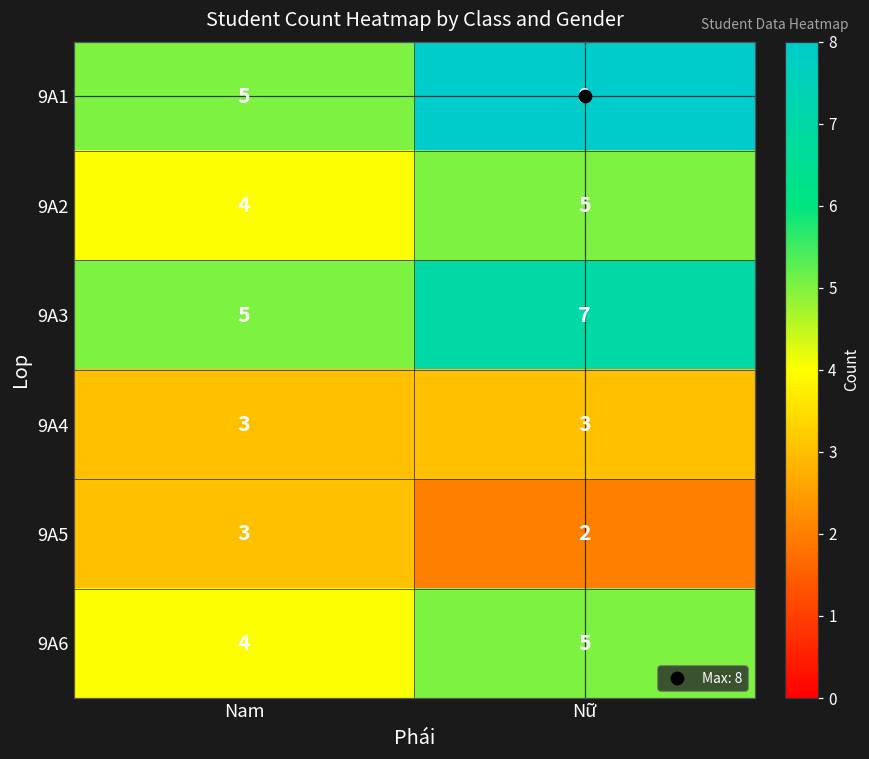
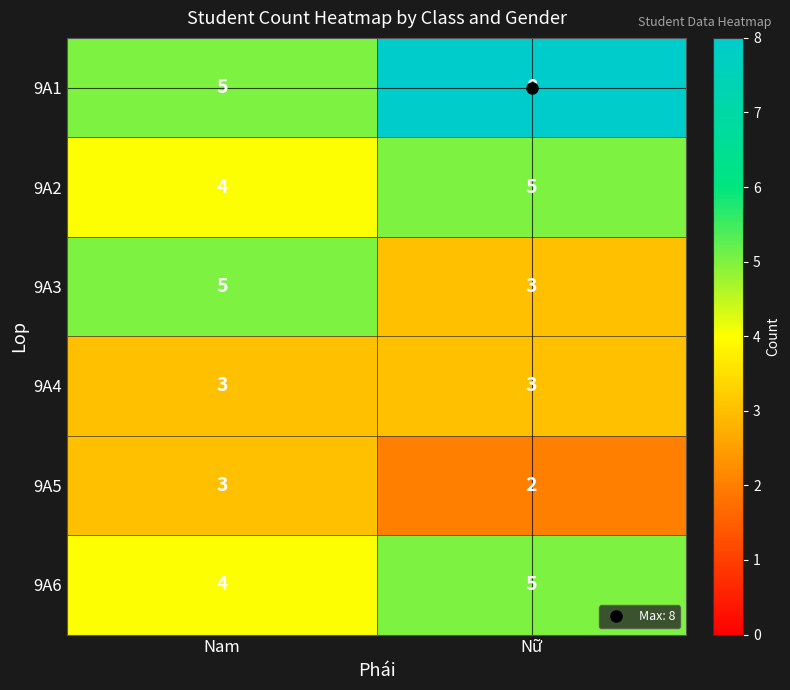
9A3, Nữ: 7 -> 3
